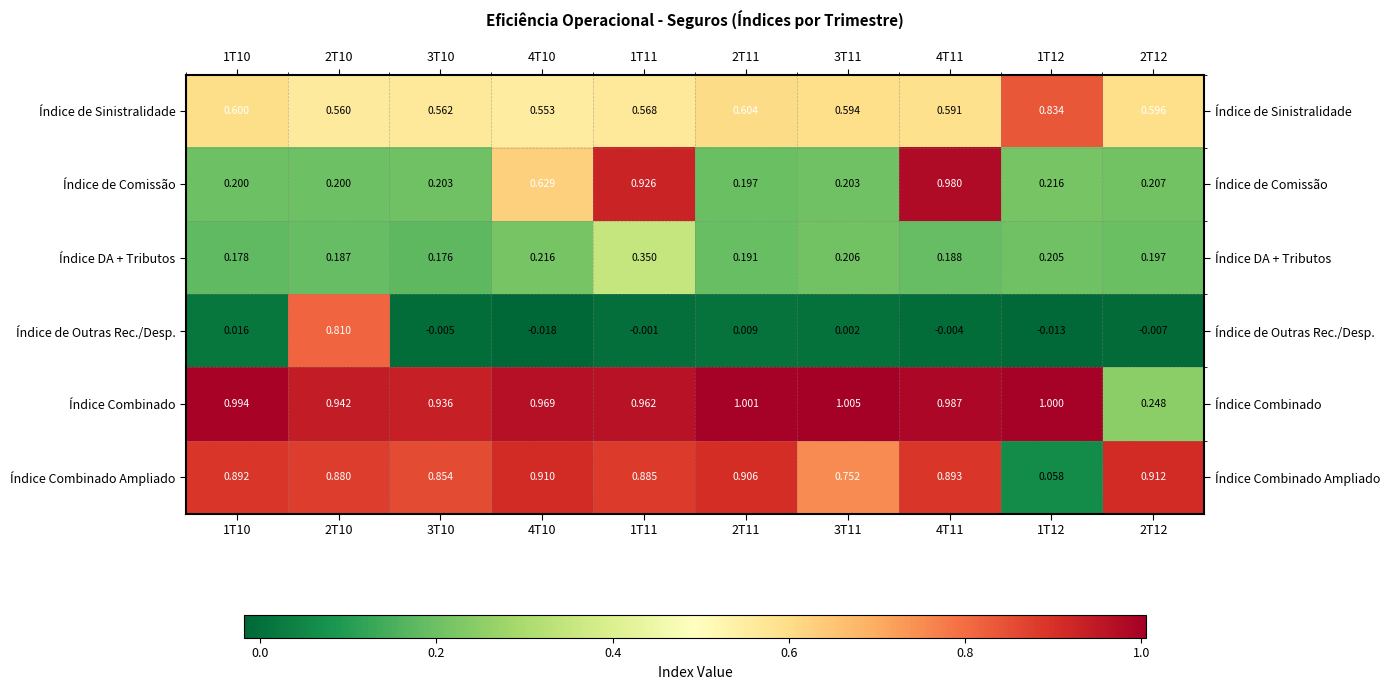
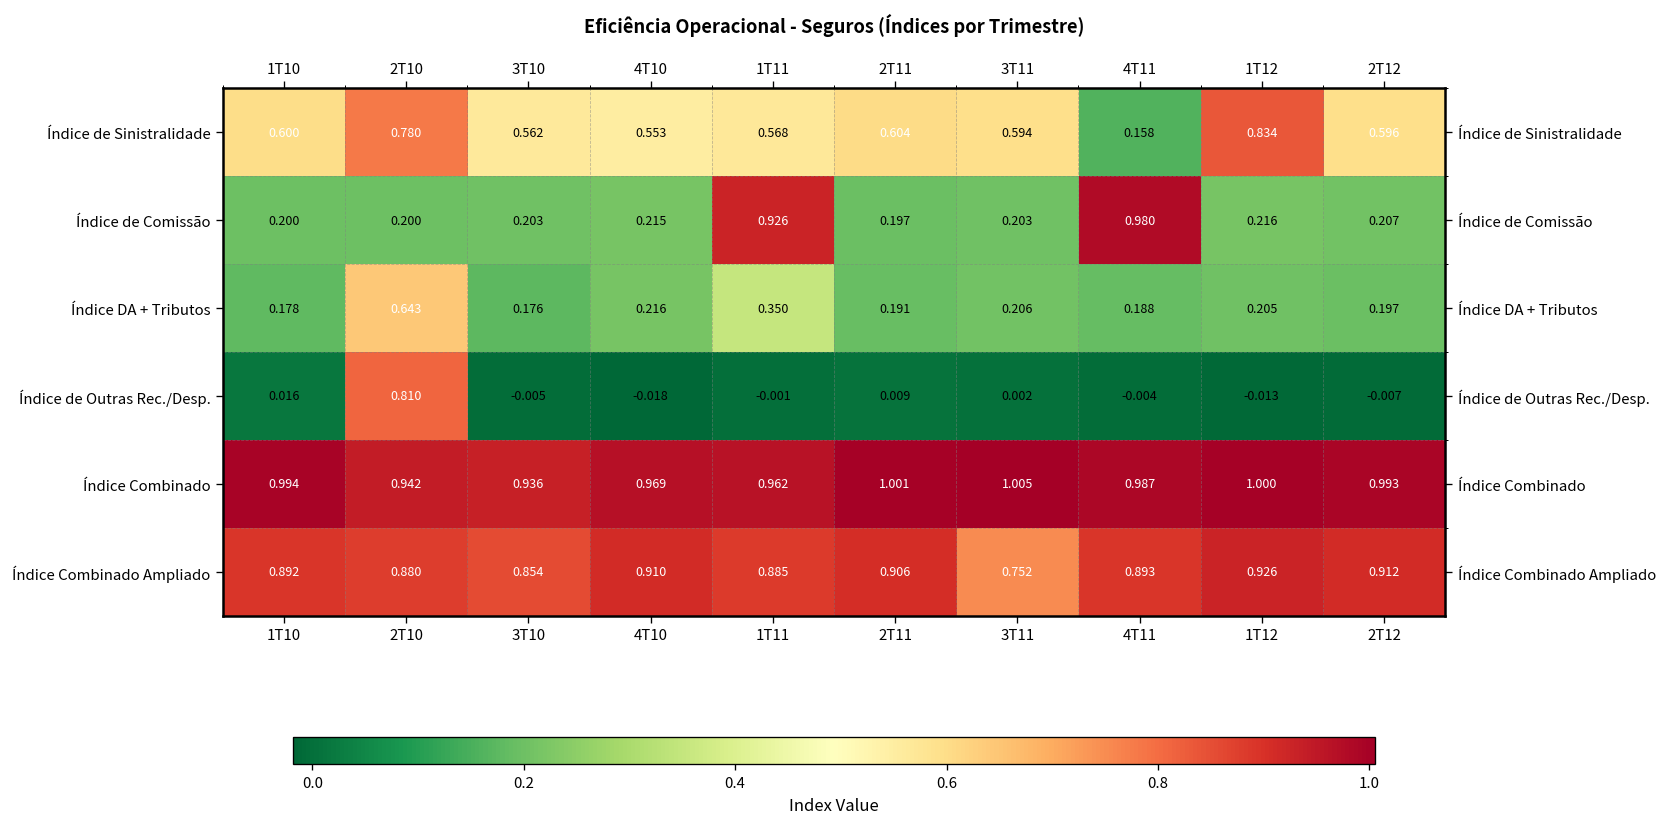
Índice de Sinistralidade, 2T10: 0.560 -> 0.780
Índice de Sinistralidade, 4T11: 0.591 -> 0.158
Índice de Comissão, 4T10: 0.629 -> 0.215
Índice DA + Tributos, 2T10: 0.187 -> 0.643
Índice Combinado, 2T12: 0.248 -> 0.993
Índice Combinado Ampliado, 1T12: 0.058 -> 0.926
